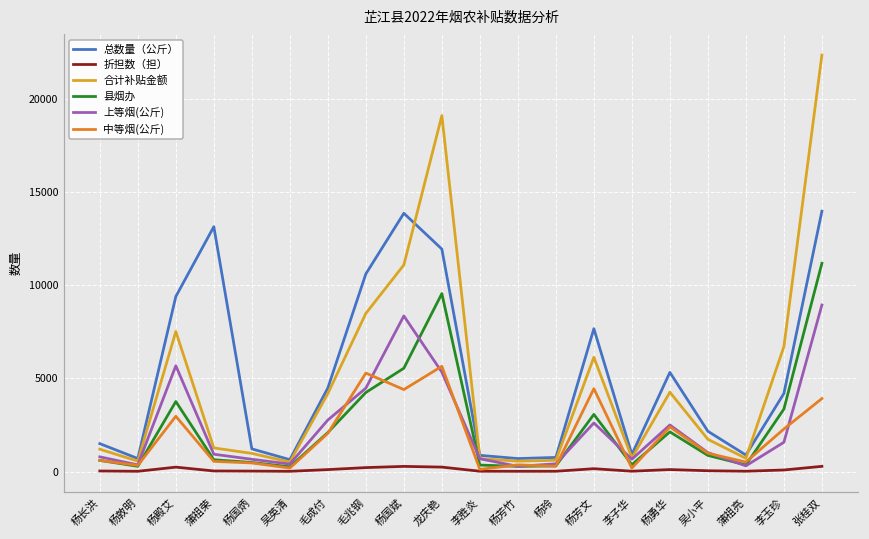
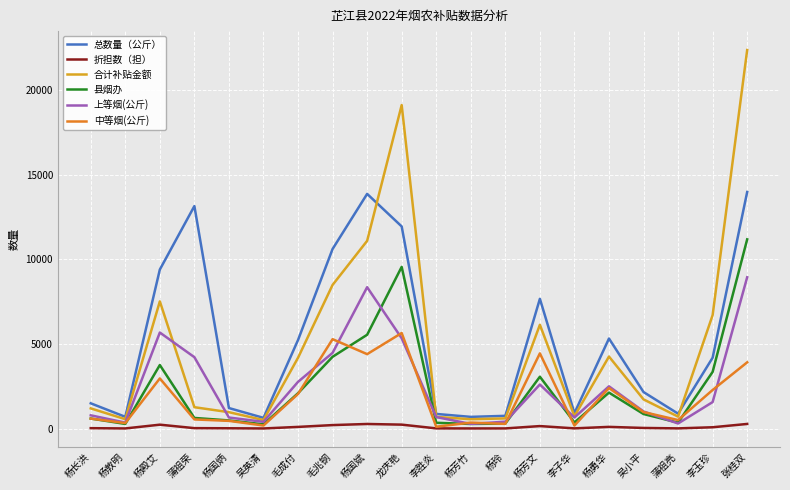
上等烟(公斤), 蒲祖荣: 900 -> 4200
总数量（公斤）, 毛成付: 4500 -> 5200
